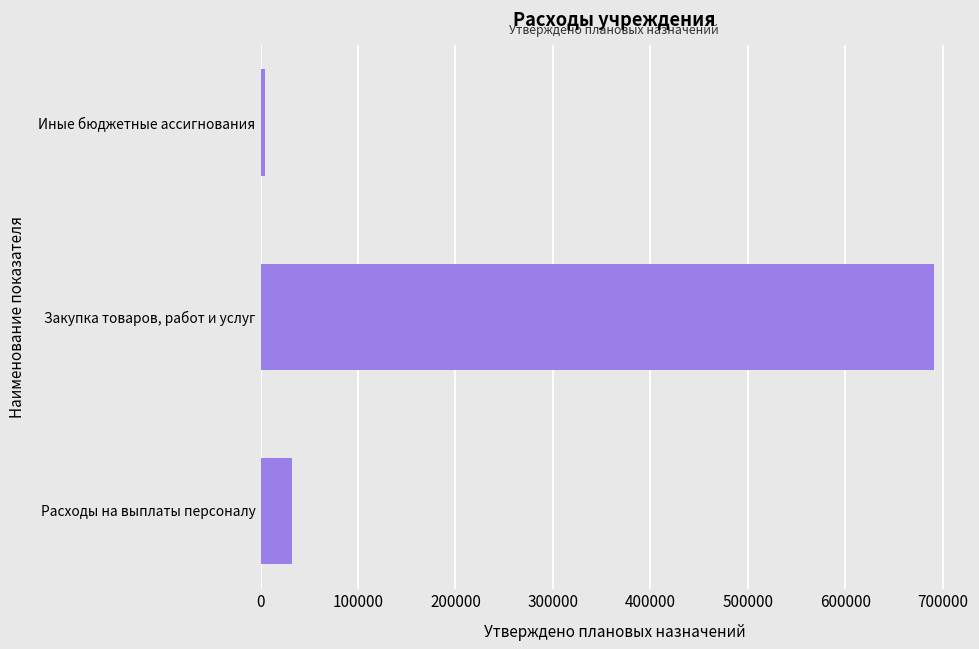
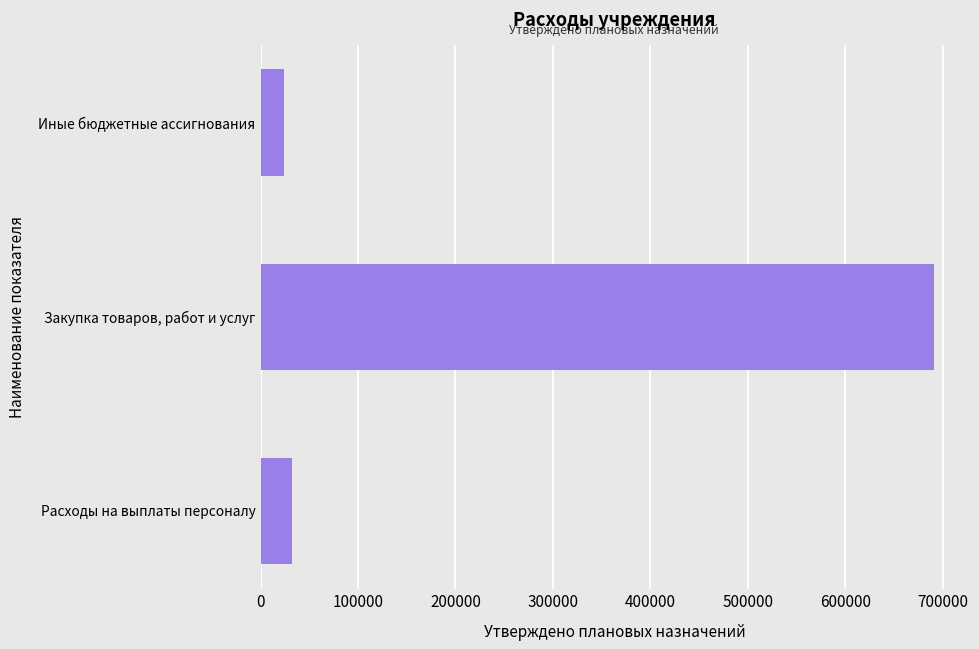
Иные бюджетные ассигнования: 0 -> 20000
